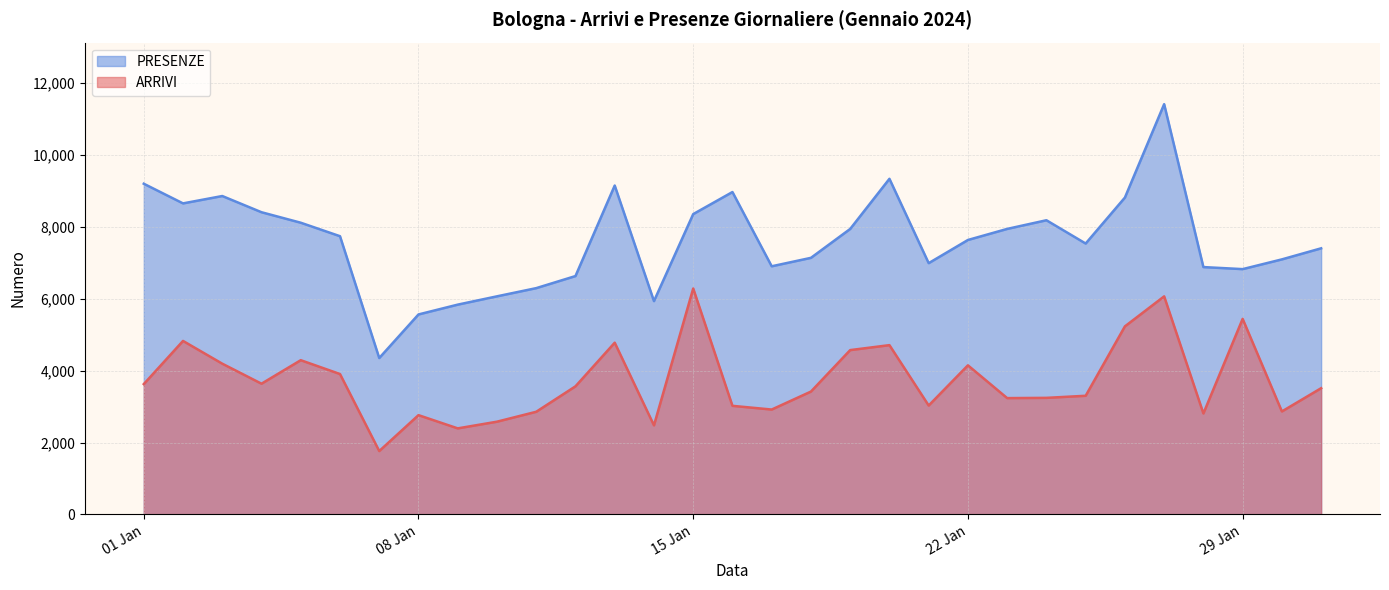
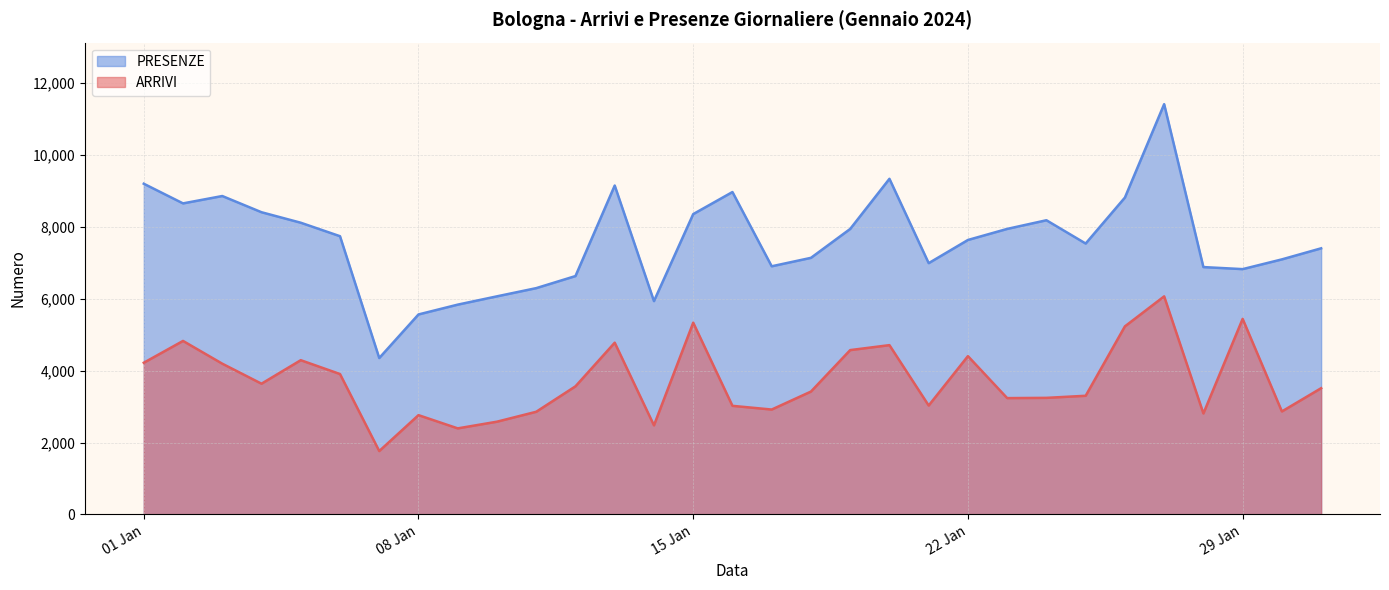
ARRIVI, 01 Jan: 3,600 -> 4,200
ARRIVI, 15 Jan: 6,300 -> 5,300
ARRIVI, 22 Jan: 4,100 -> 4,400
